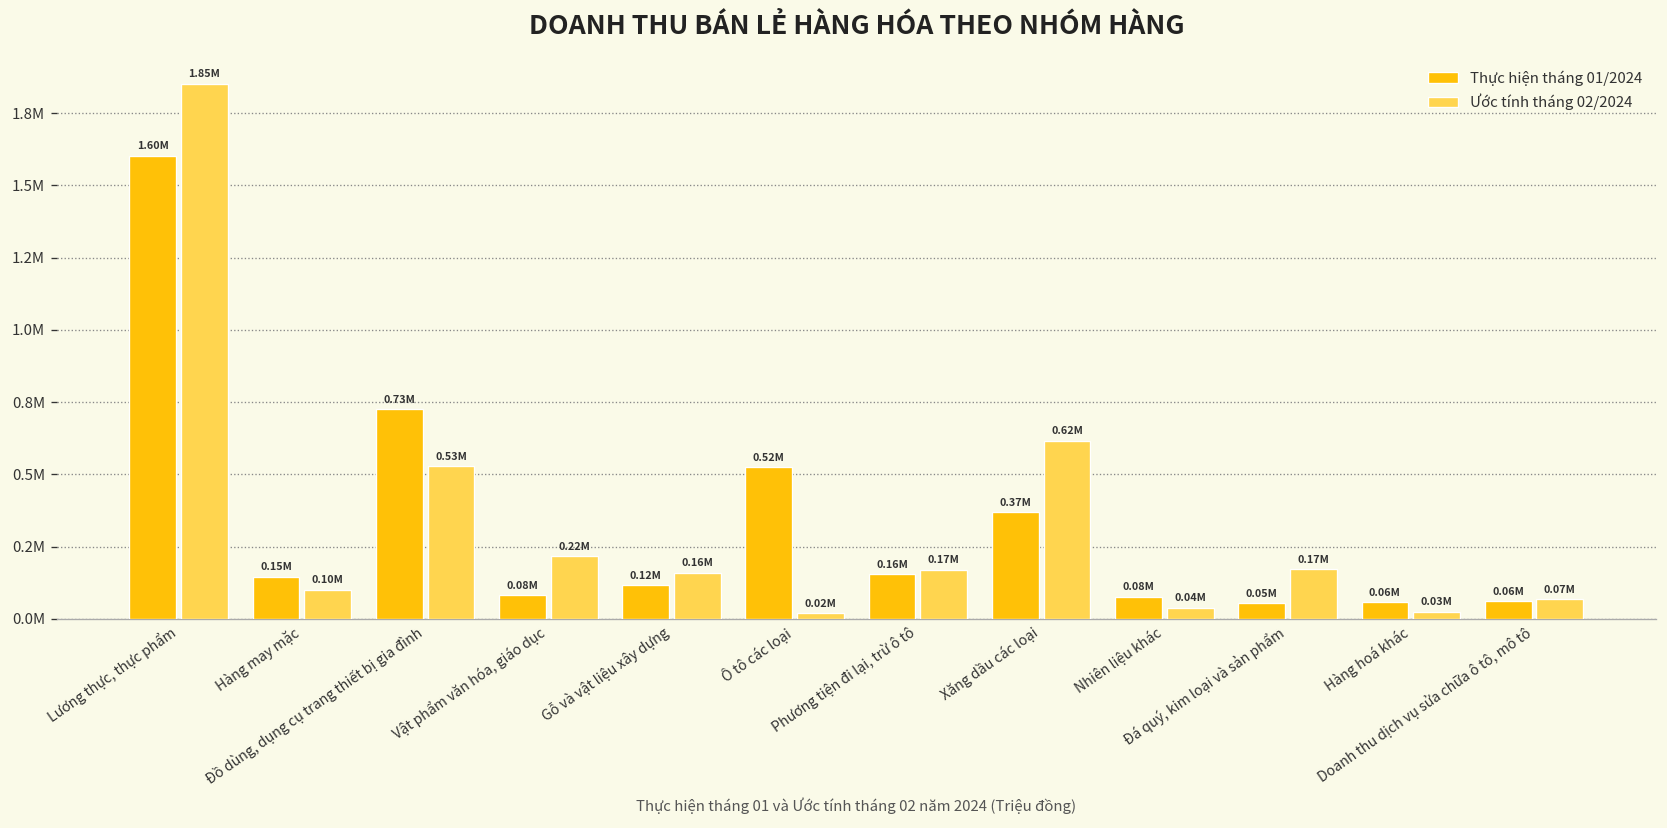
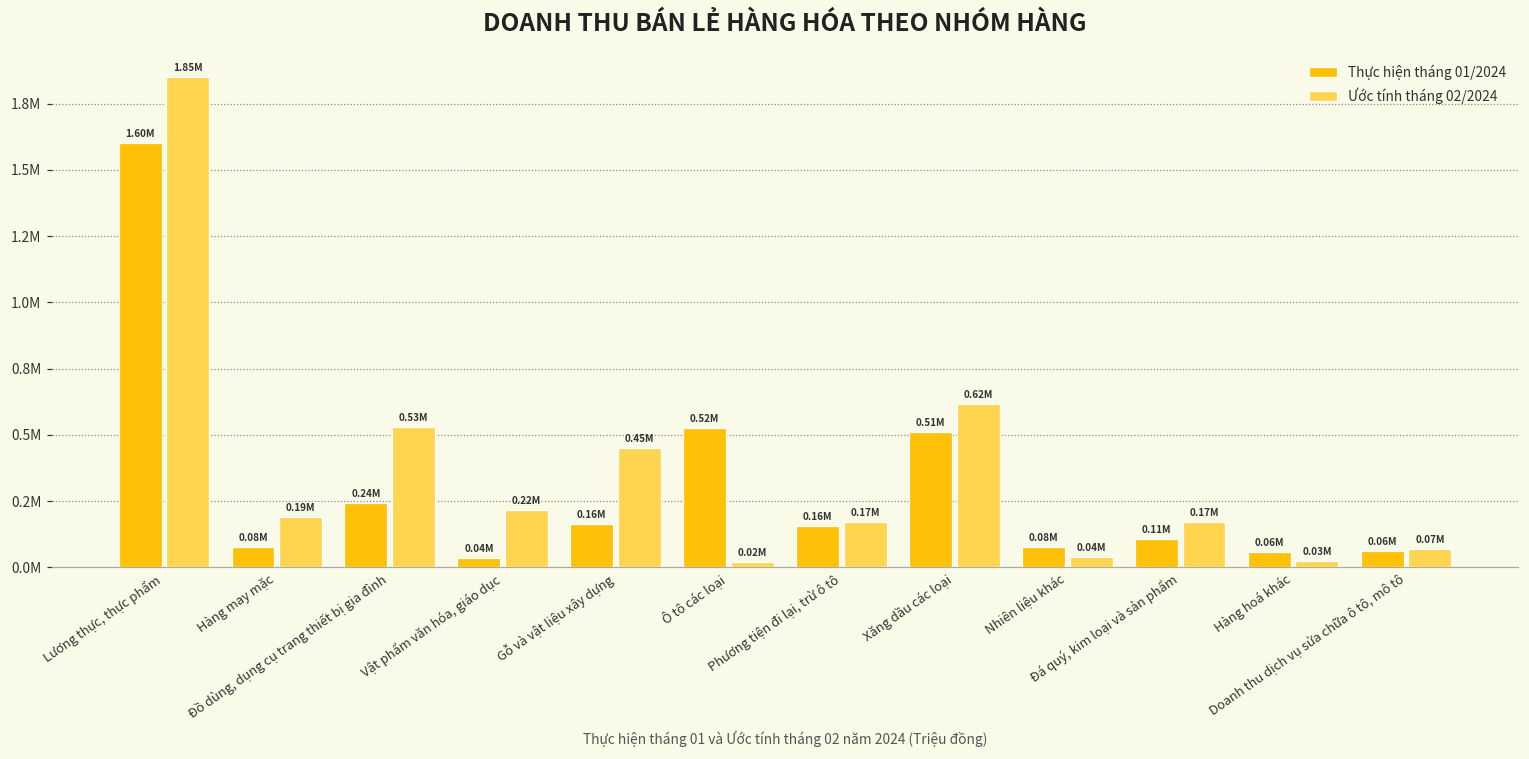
Thực hiện tháng 01/2024, Hàng may mặc: 0.15M -> 0.08M
Ước tính tháng 02/2024, Hàng may mặc: 0.10M -> 0.19M
Thực hiện tháng 01/2024, Đồ dùng, dụng cụ trang thiết bị gia đình: 0.73M -> 0.24M
Thực hiện tháng 01/2024, Vật phẩm văn hóa, giáo dục: 0.08M -> 0.04M
Thực hiện tháng 01/2024, Gỗ và vật liệu xây dựng: 0.12M -> 0.16M
Ước tính tháng 02/2024, Gỗ và vật liệu xây dựng: 0.16M -> 0.45M
Thực hiện tháng 01/2024, Xăng dầu các loại: 0.37M -> 0.51M
Thực hiện tháng 01/2024, Đá quý, kim loại và sản phẩm: 0.05M -> 0.11M
